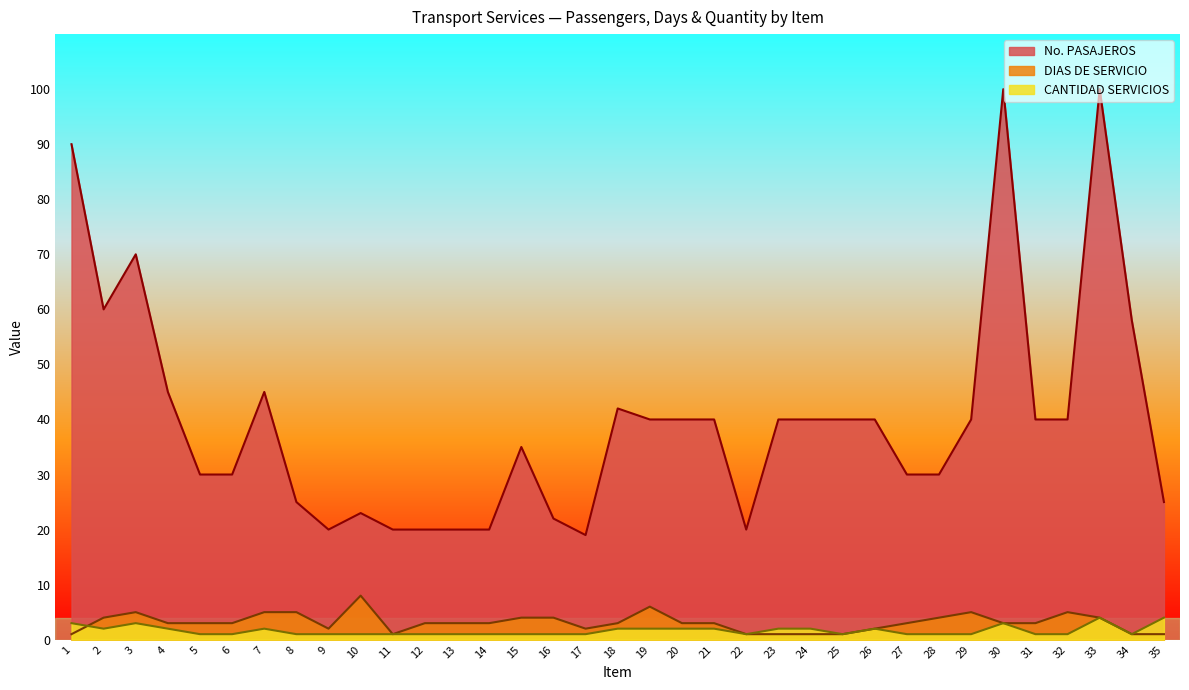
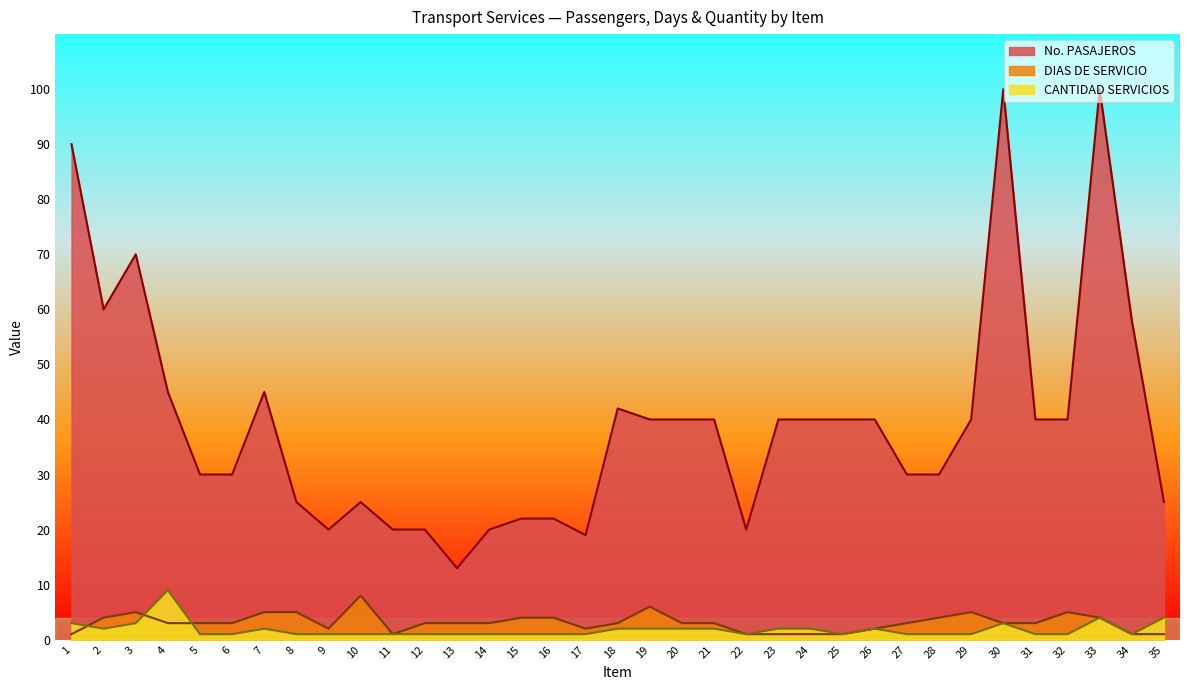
CANTIDAD SERVICIOS, 4: 2 -> 9
No. PASAJEROS, 10: 23 -> 25
No. PASAJEROS, 13: 20 -> 13
No. PASAJEROS, 15: 35 -> 22
